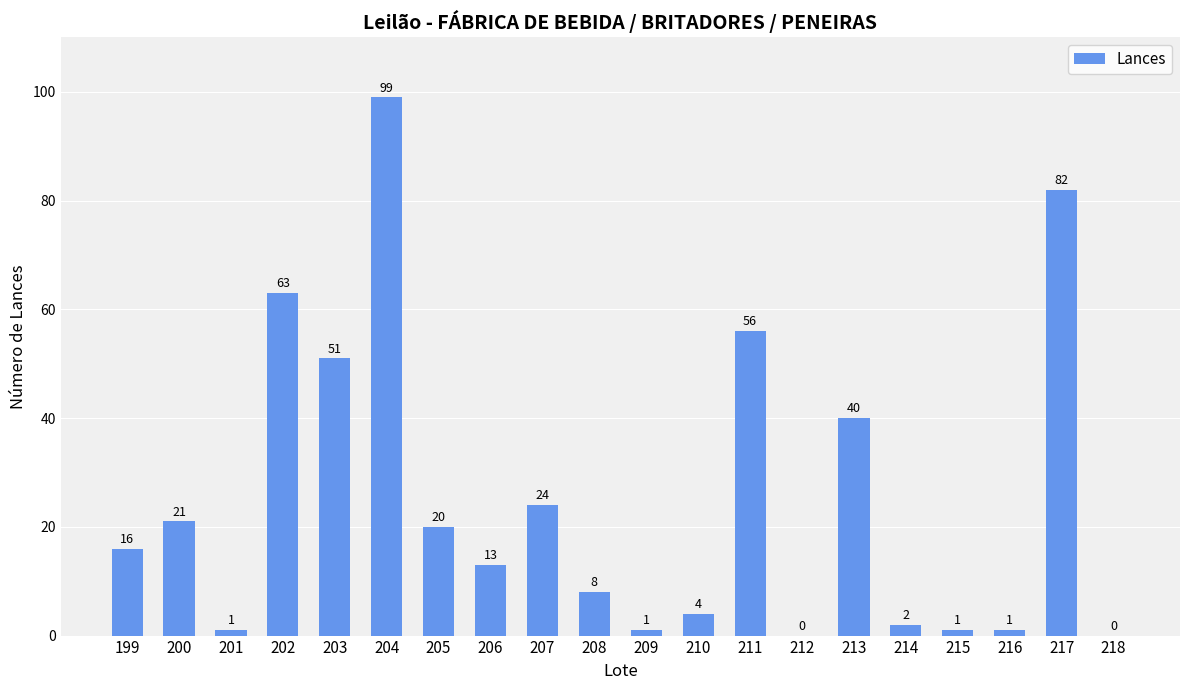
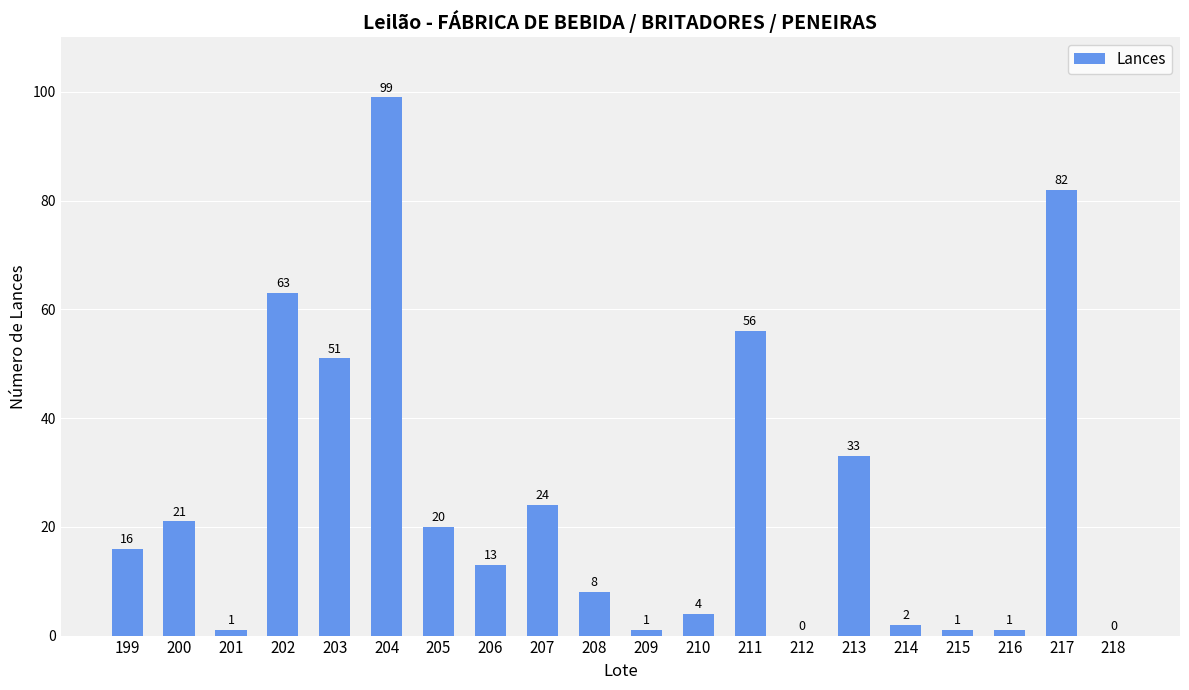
213: 40 -> 33
